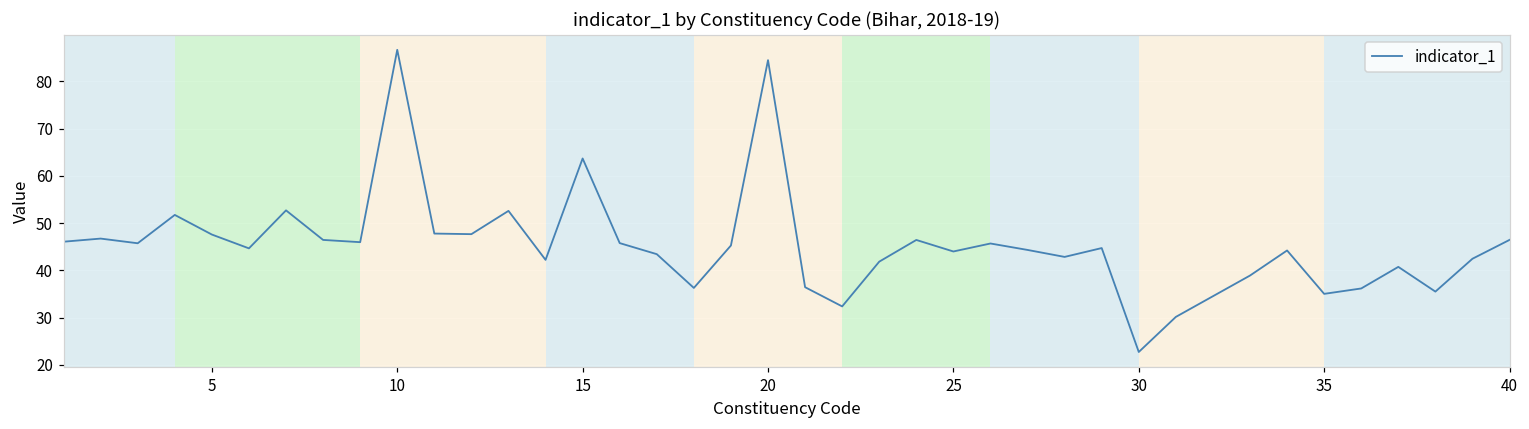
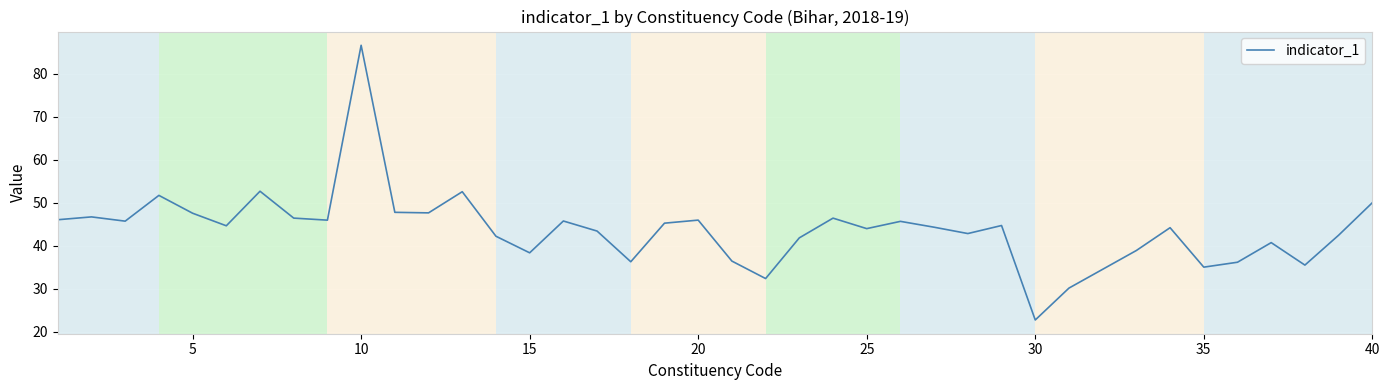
15: 64 -> 38
20: 84 -> 46
40: 46 -> 50
